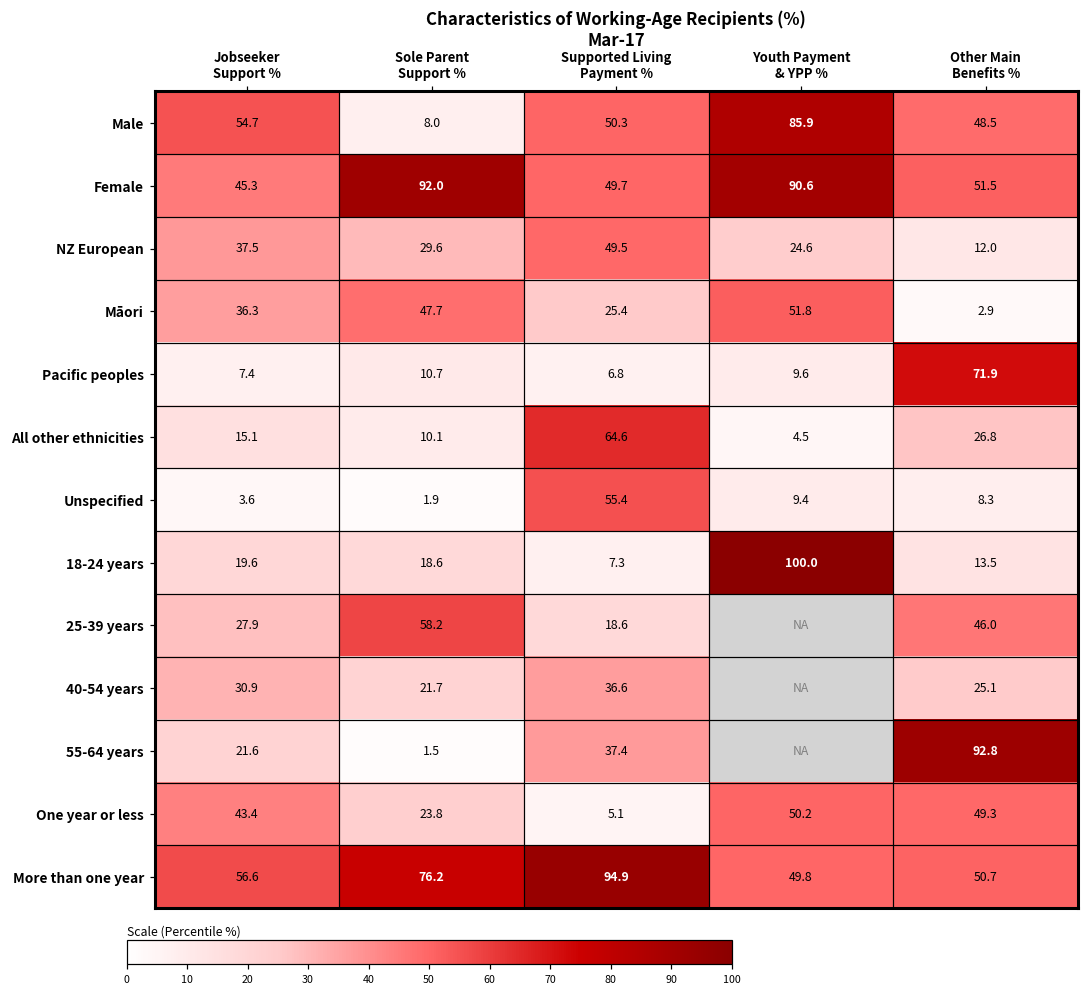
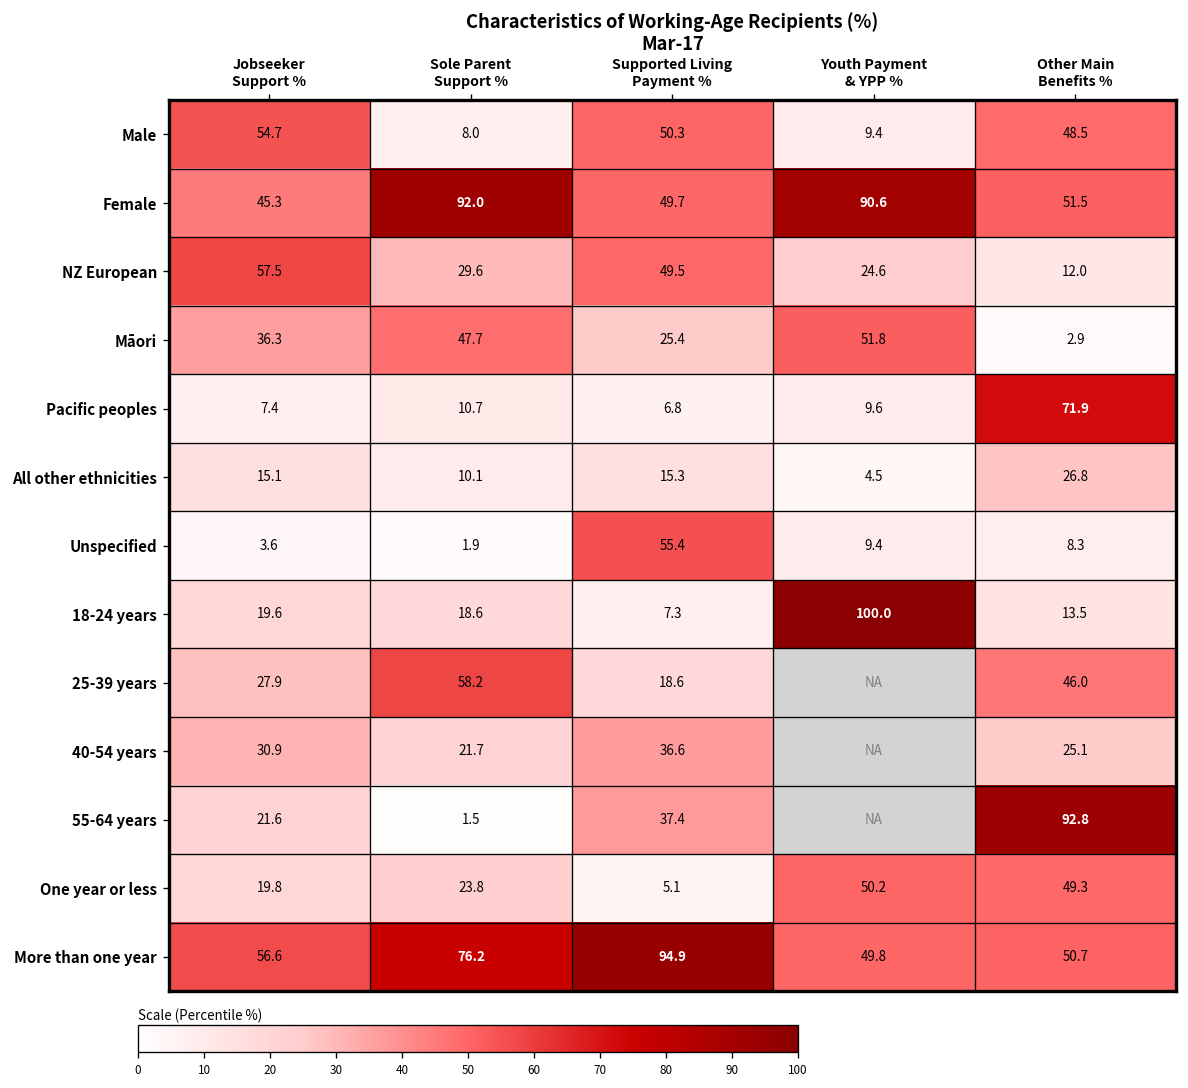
Male, Youth Payment & YPP %: 85.9 -> 9.4
NZ European, Jobseeker Support %: 37.5 -> 57.5
All other ethnicities, Supported Living Payment %: 64.6 -> 15.3
One year or less, Jobseeker Support %: 43.4 -> 19.8
